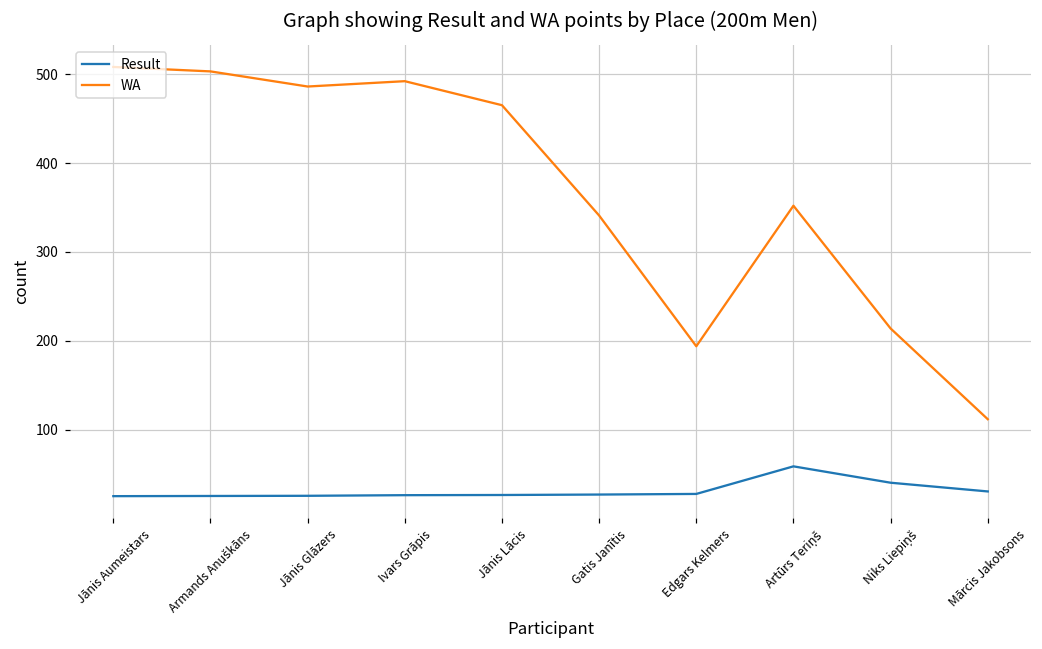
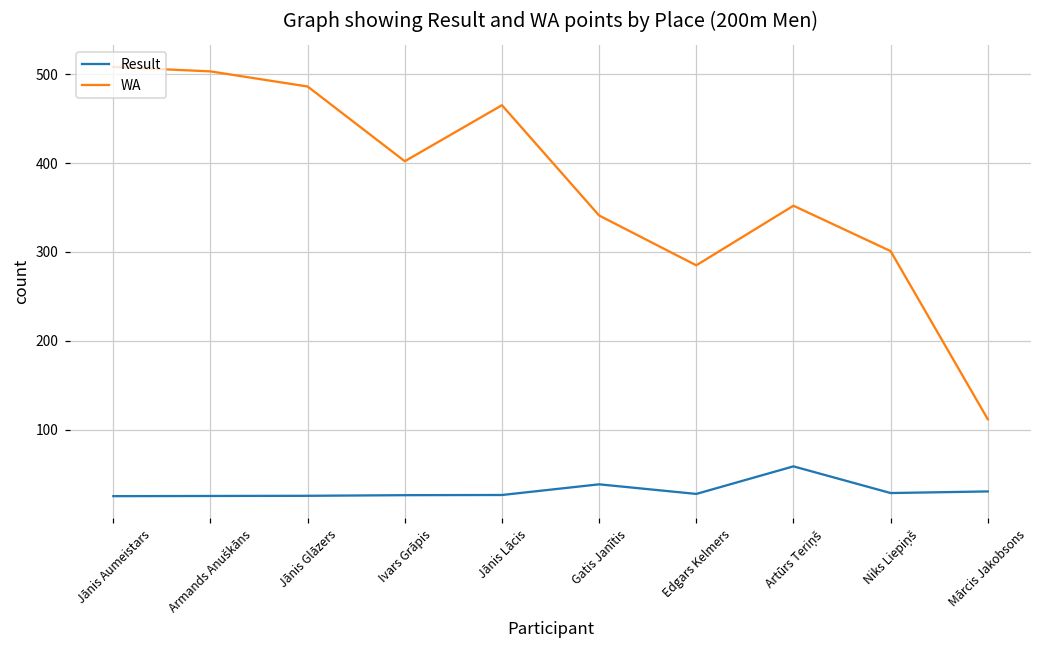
WA, Ivars Grāpis: 490 -> 400
Result, Gatis Janītis: 30 -> 40
WA, Edgars Kelmers: 190 -> 290
Result, Niks Liepiņš: 40 -> 30
WA, Niks Liepiņš: 210 -> 300
